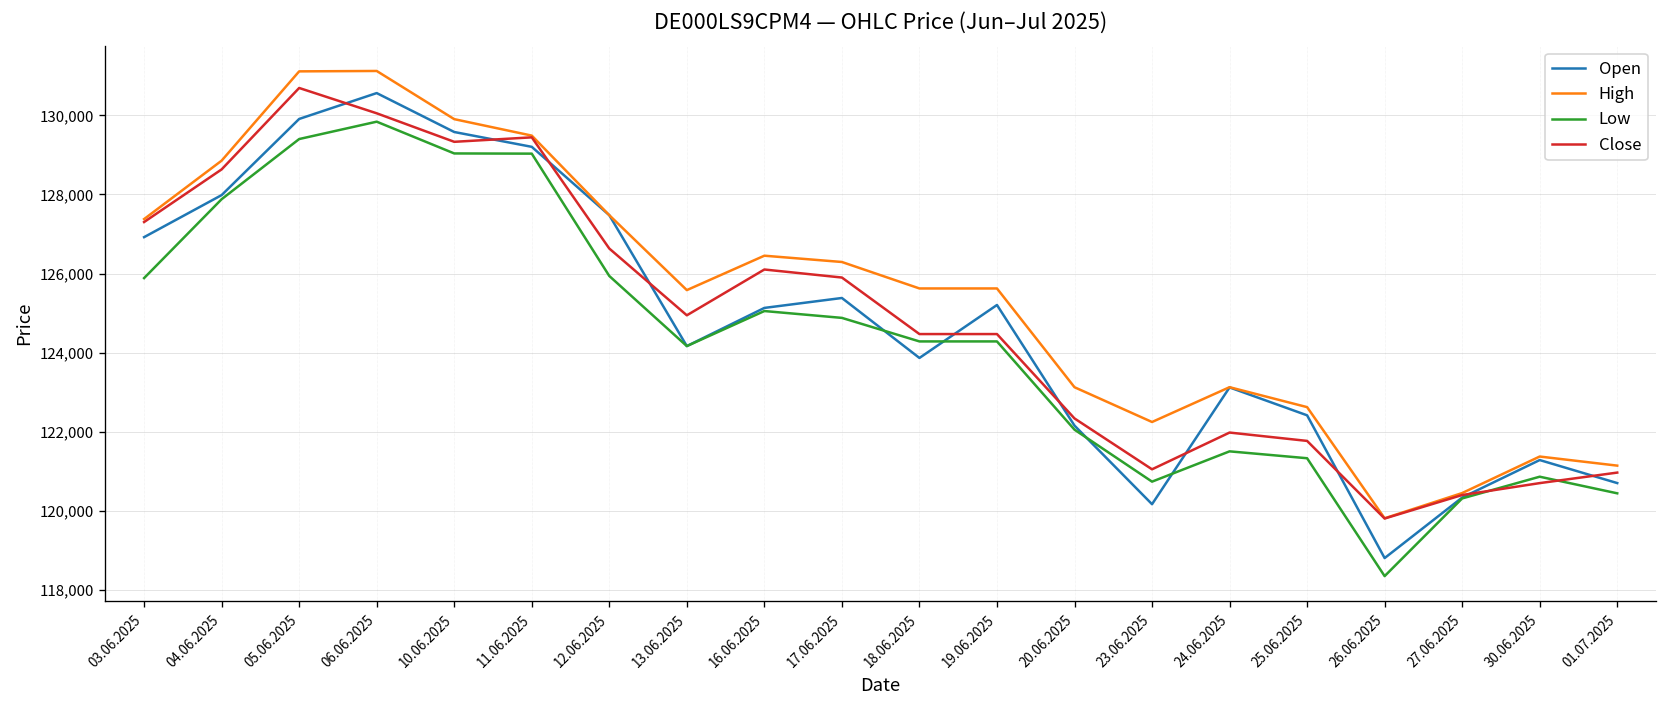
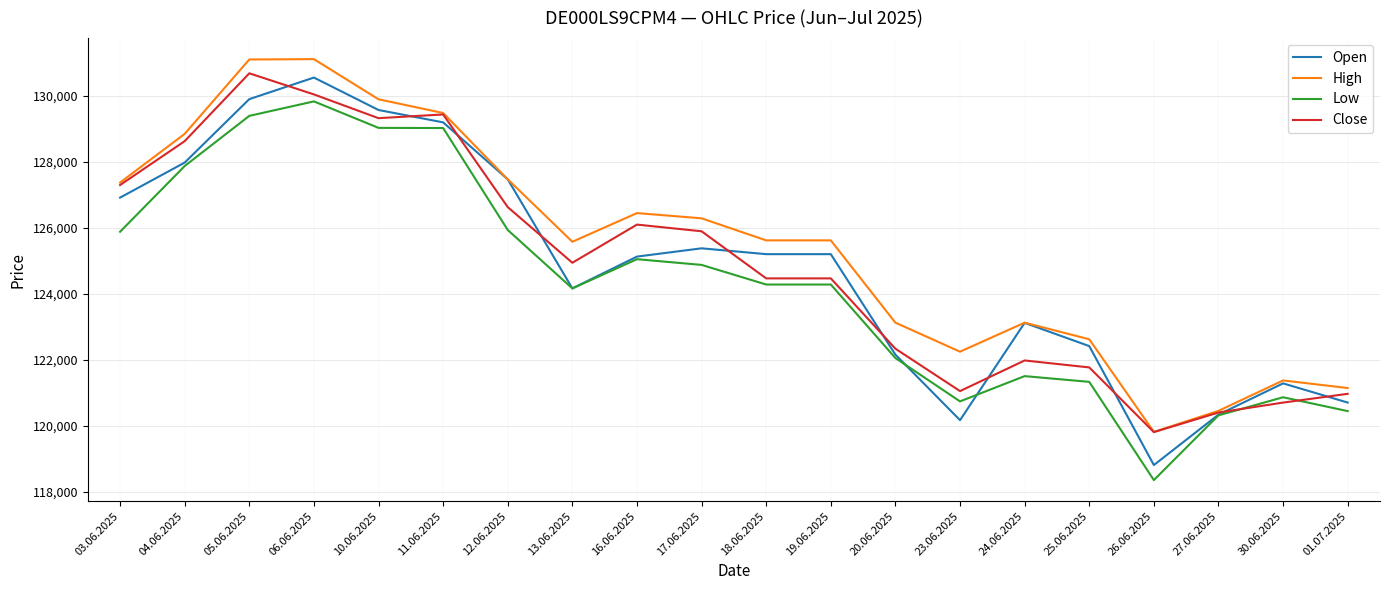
Open, 18.06.2025: 123,900 -> 125,200
